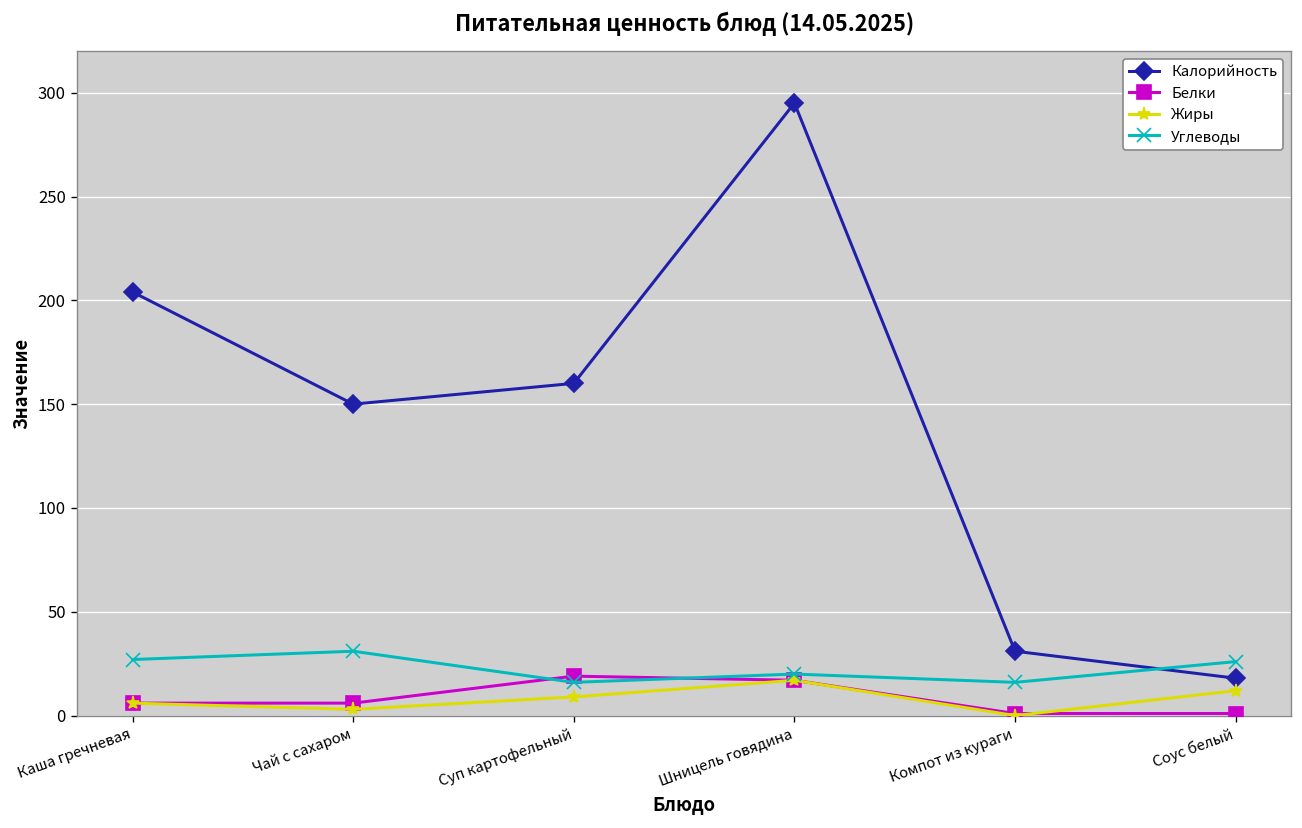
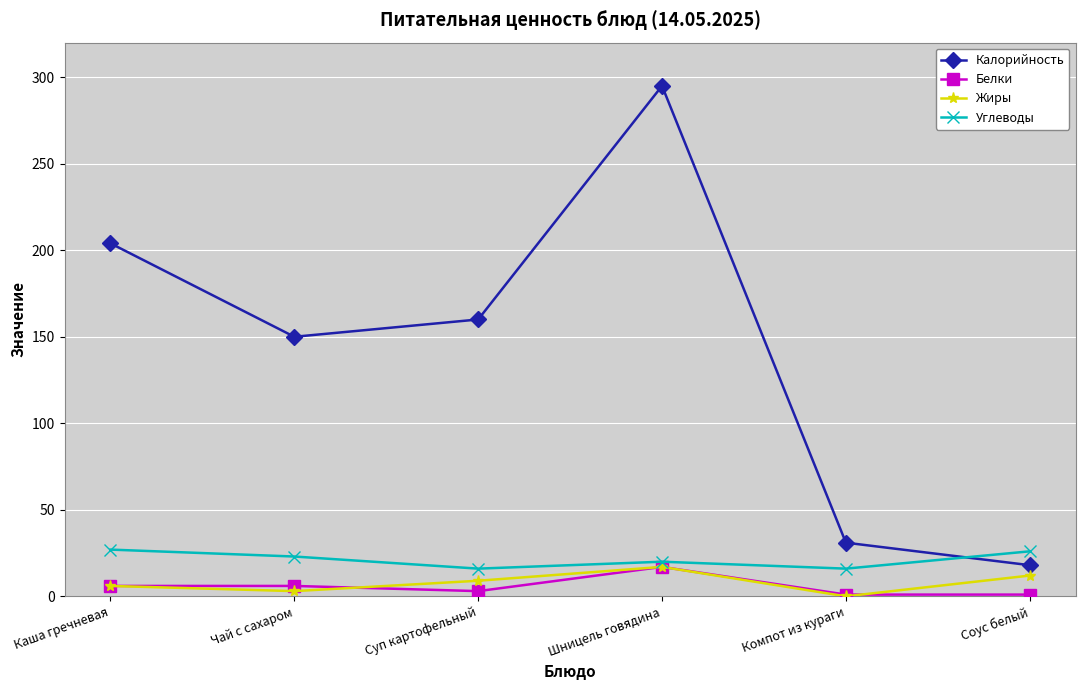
Углеводы, Чай с сахаром: 31 -> 23
Белки, Суп картофельный: 19 -> 3
